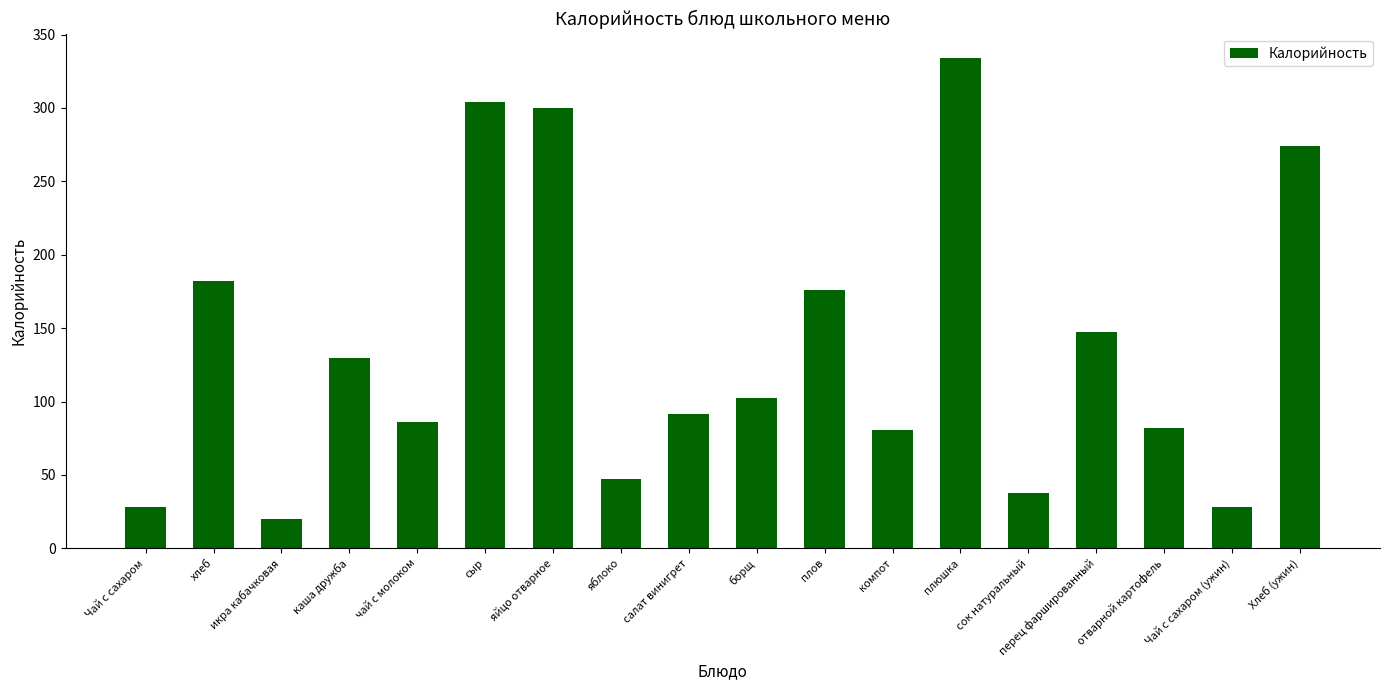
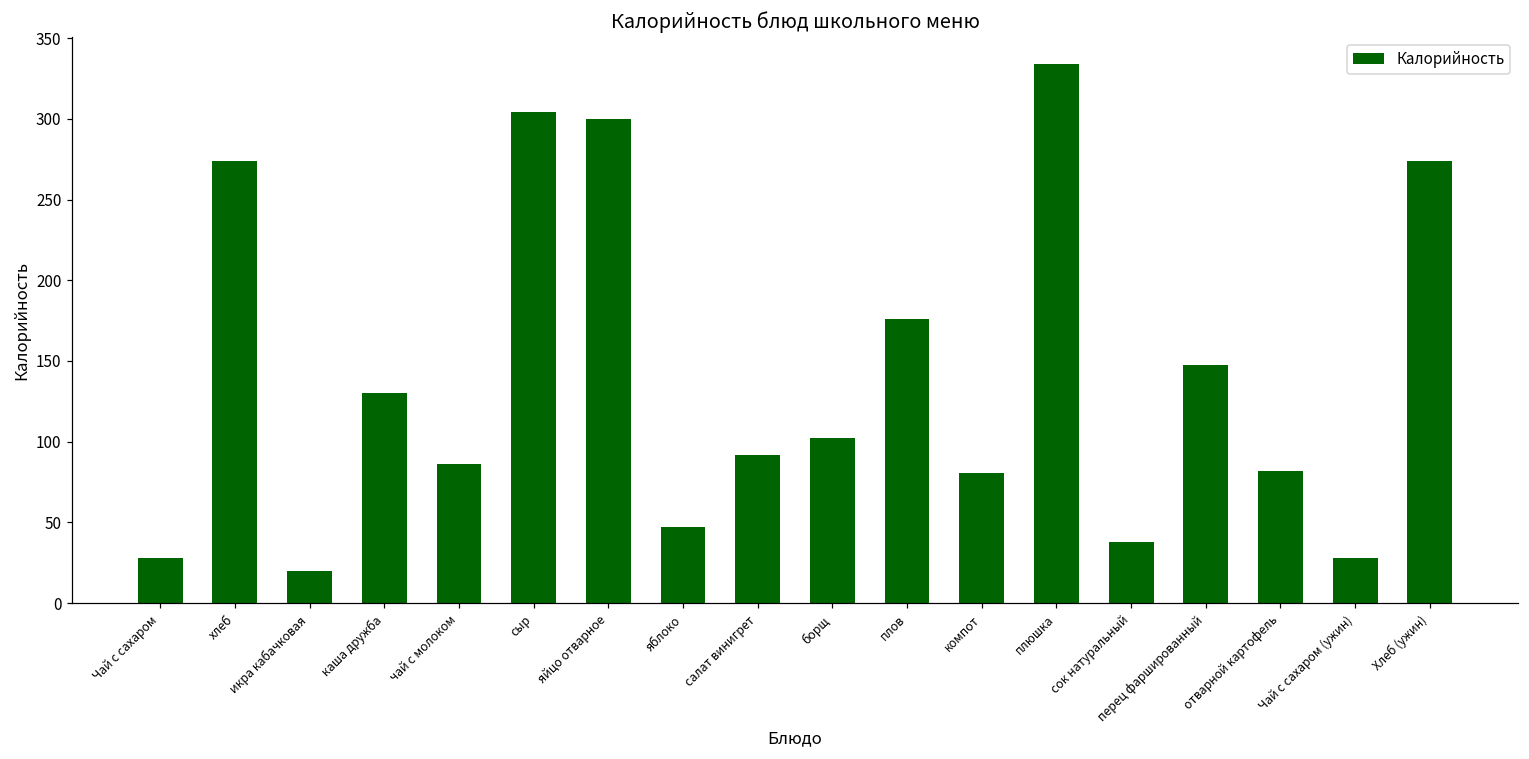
хлеб: 182 -> 274
